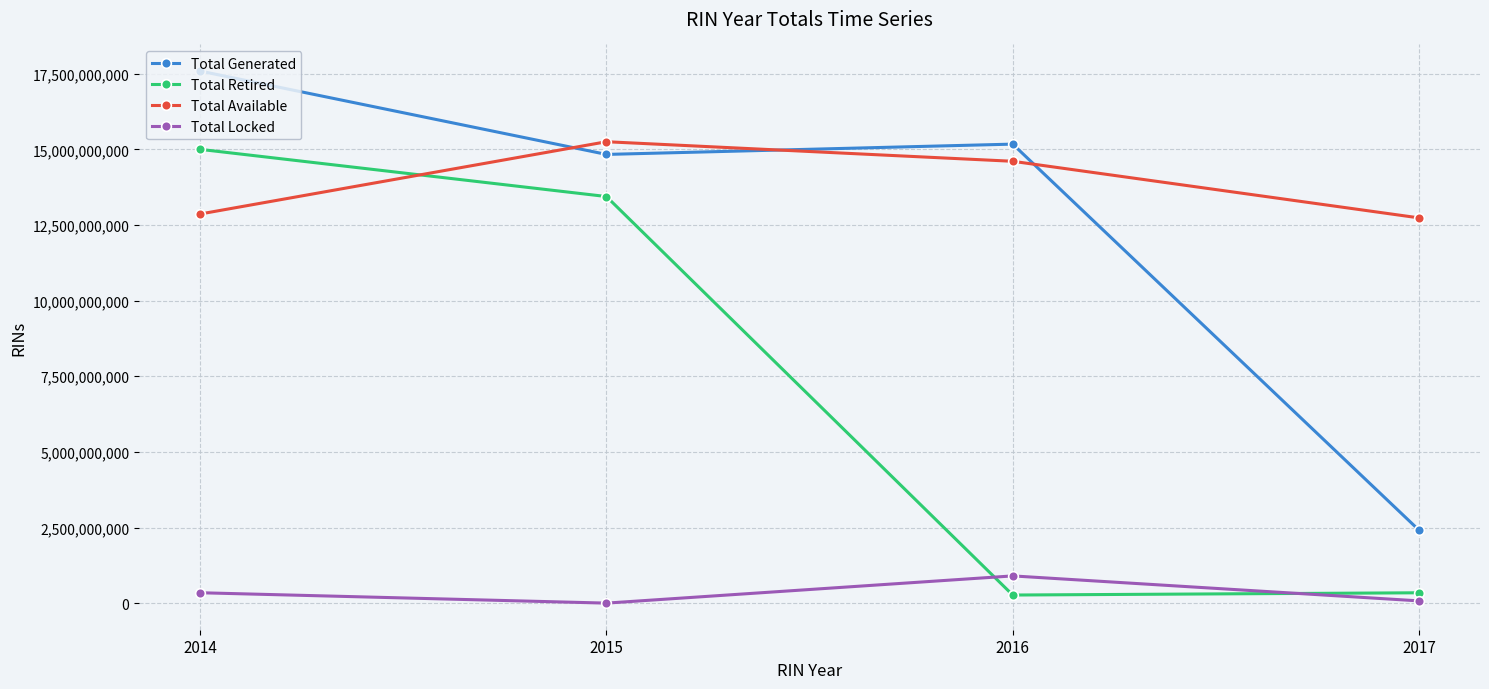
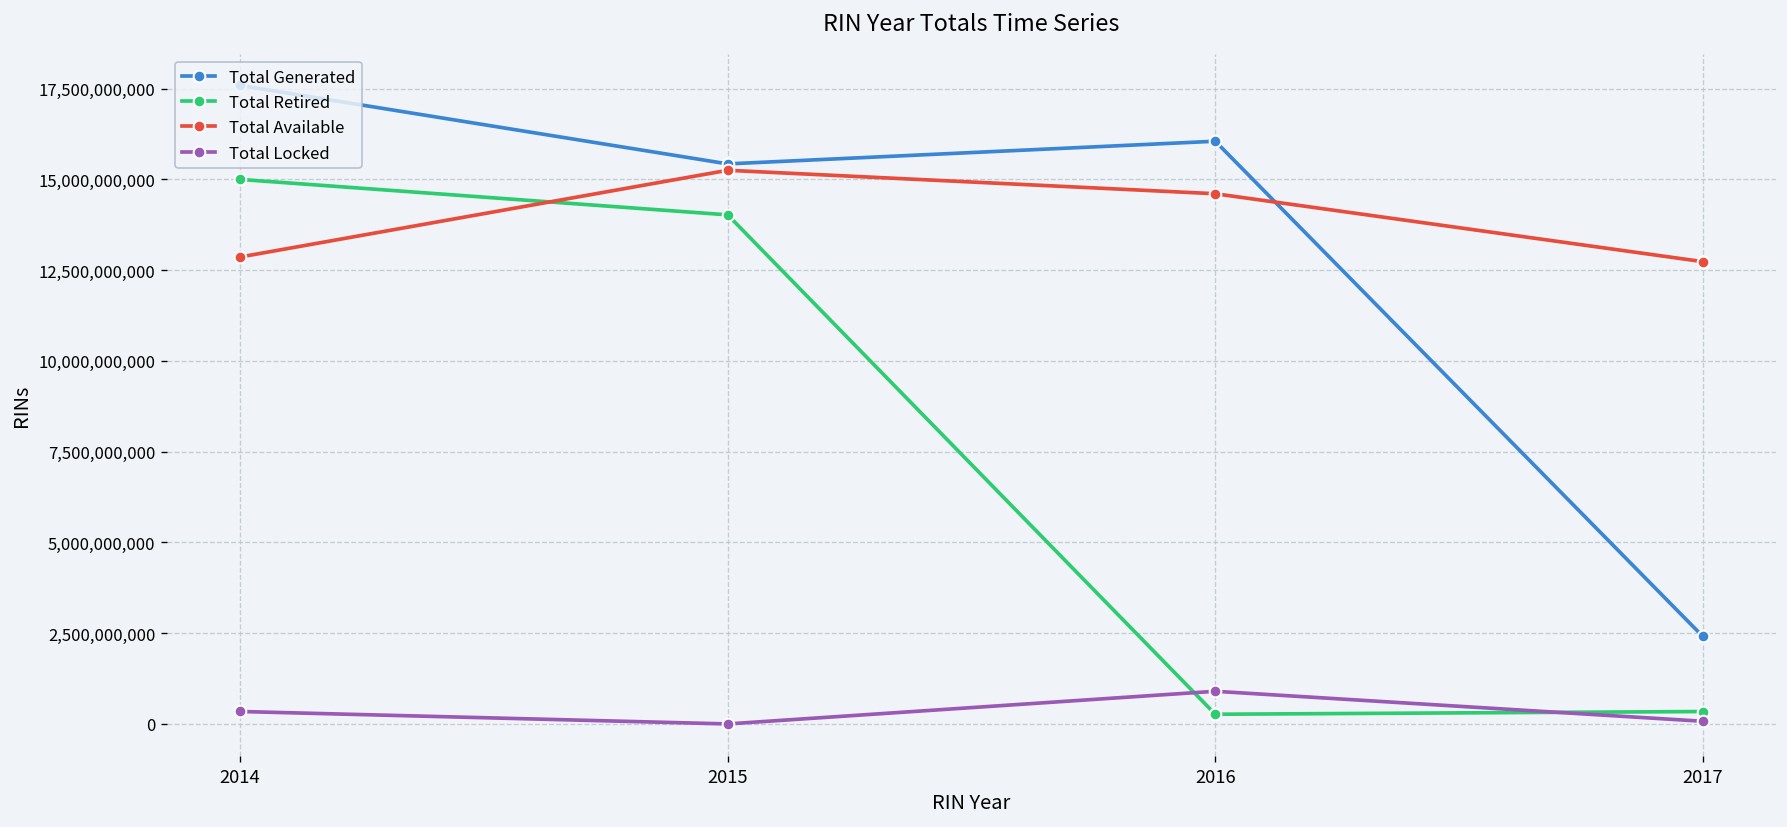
Total Generated, 2015: 14,800,000,000 -> 15,400,000,000
Total Retired, 2015: 13,400,000,000 -> 14,000,000,000
Total Generated, 2016: 15,200,000,000 -> 16,100,000,000
